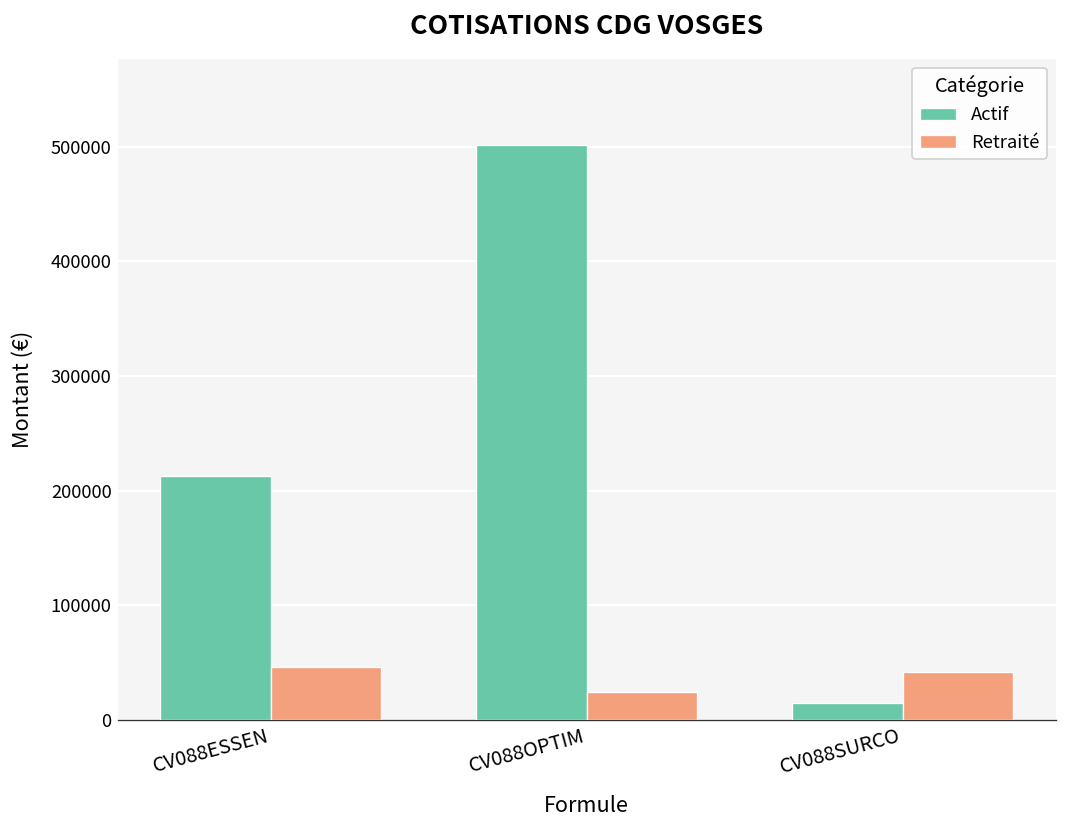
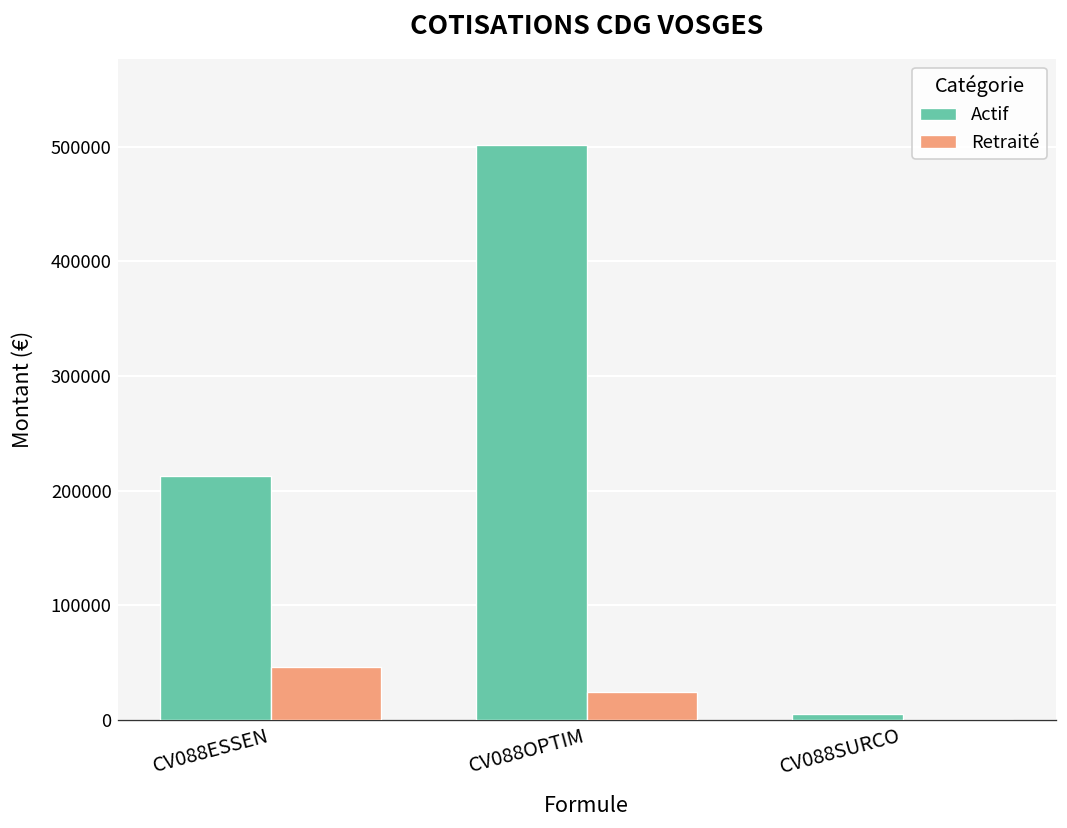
Actif, CV088SURCO: 10000 -> 0
Retraité, CV088SURCO: 40000 -> 0
